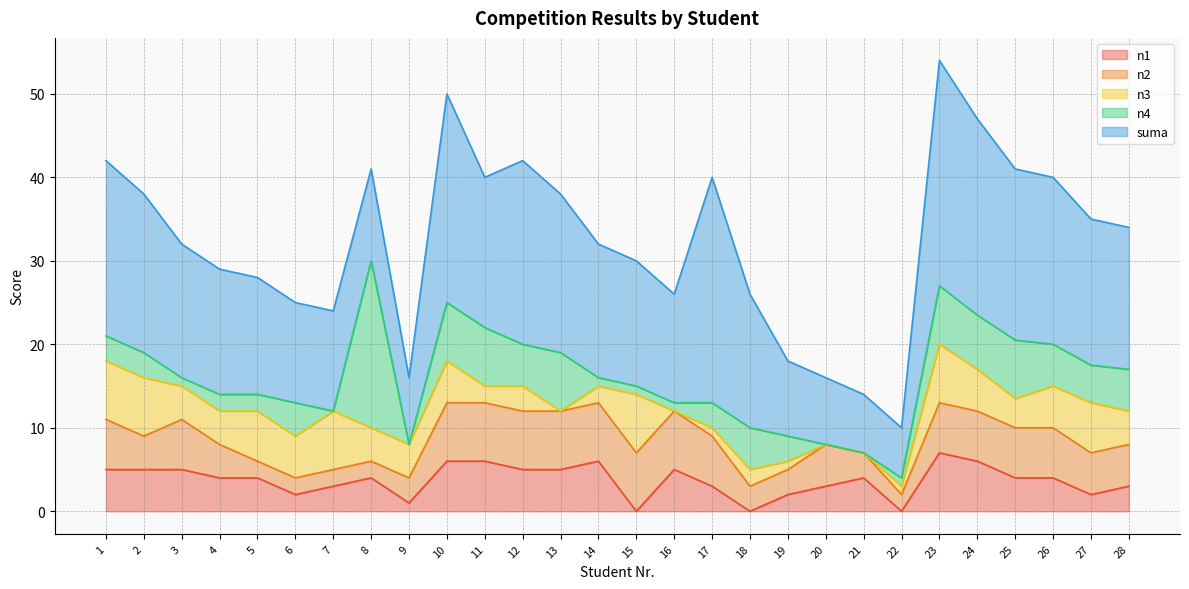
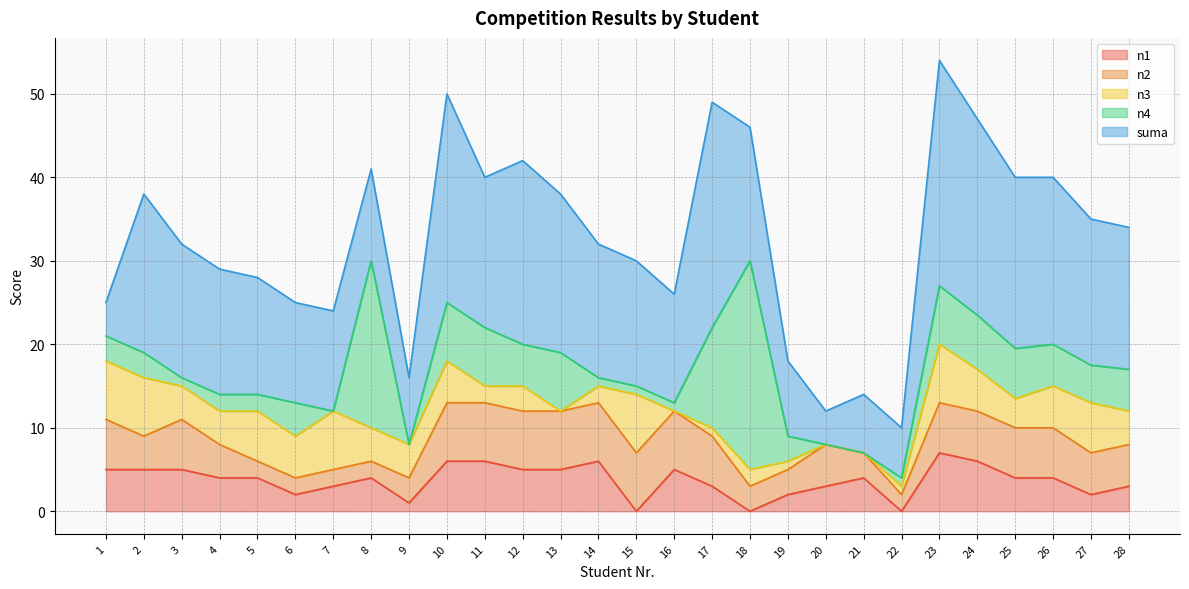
suma, 1: 21 -> 4
n4, 17: 3 -> 12
n4, 18: 5 -> 25
suma, 20: 8 -> 4
n4, 25: 7 -> 6
